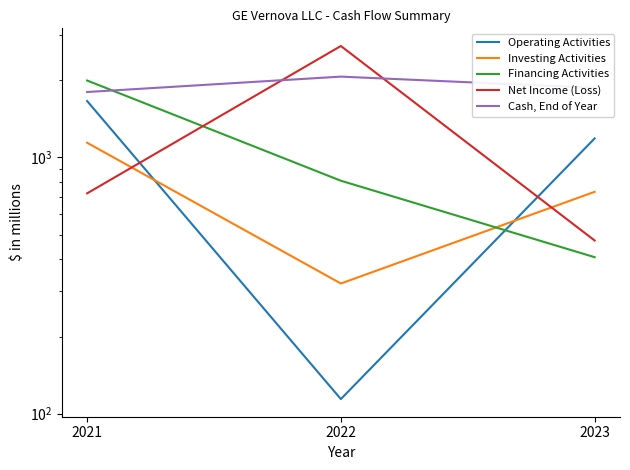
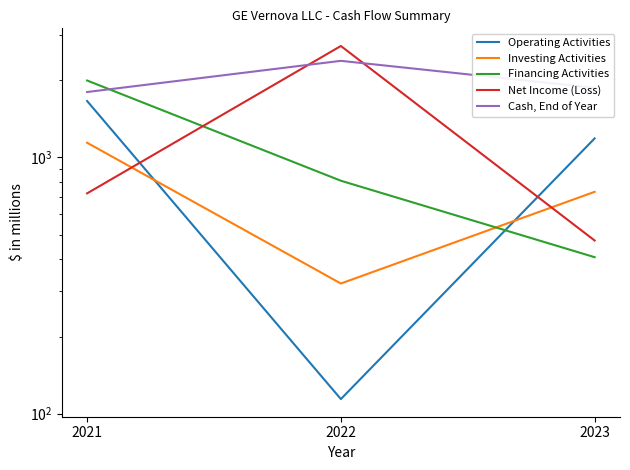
Cash, End of Year, 2022: 2100 -> 2400
